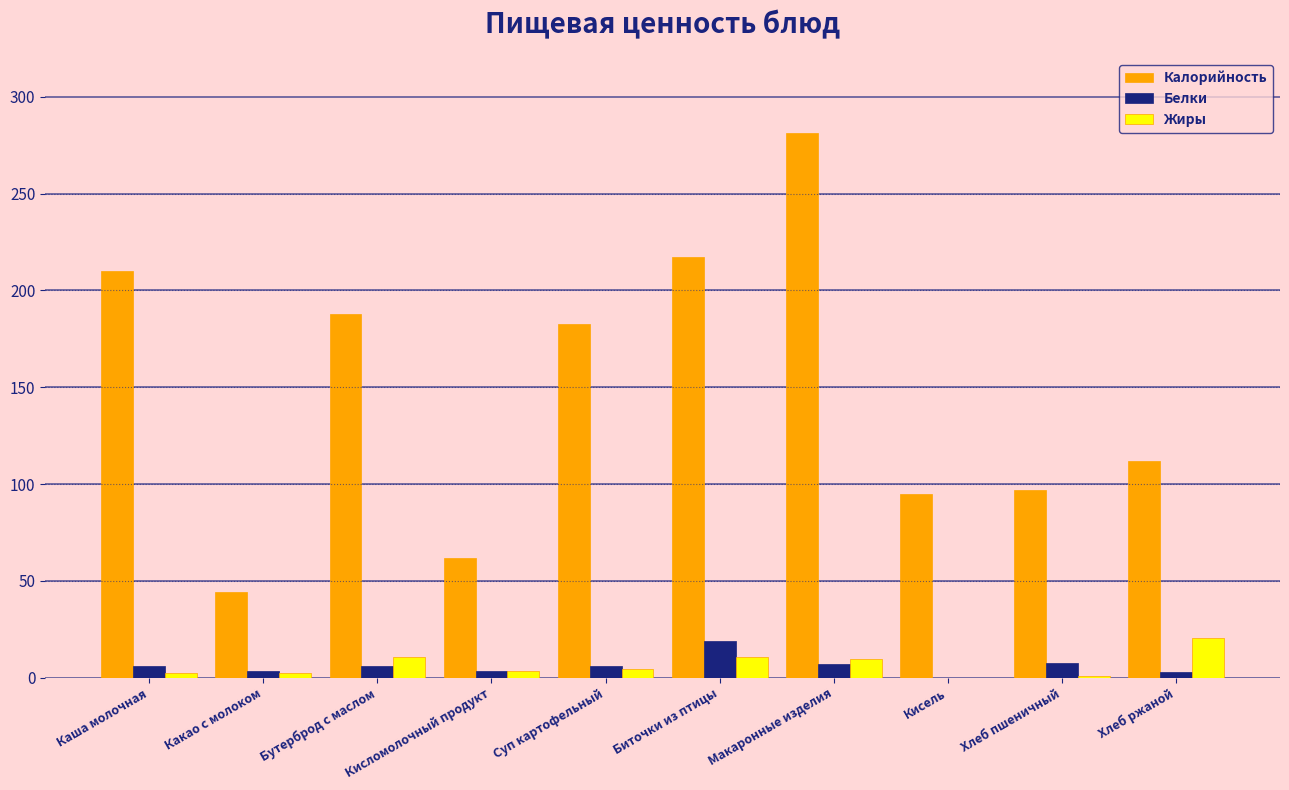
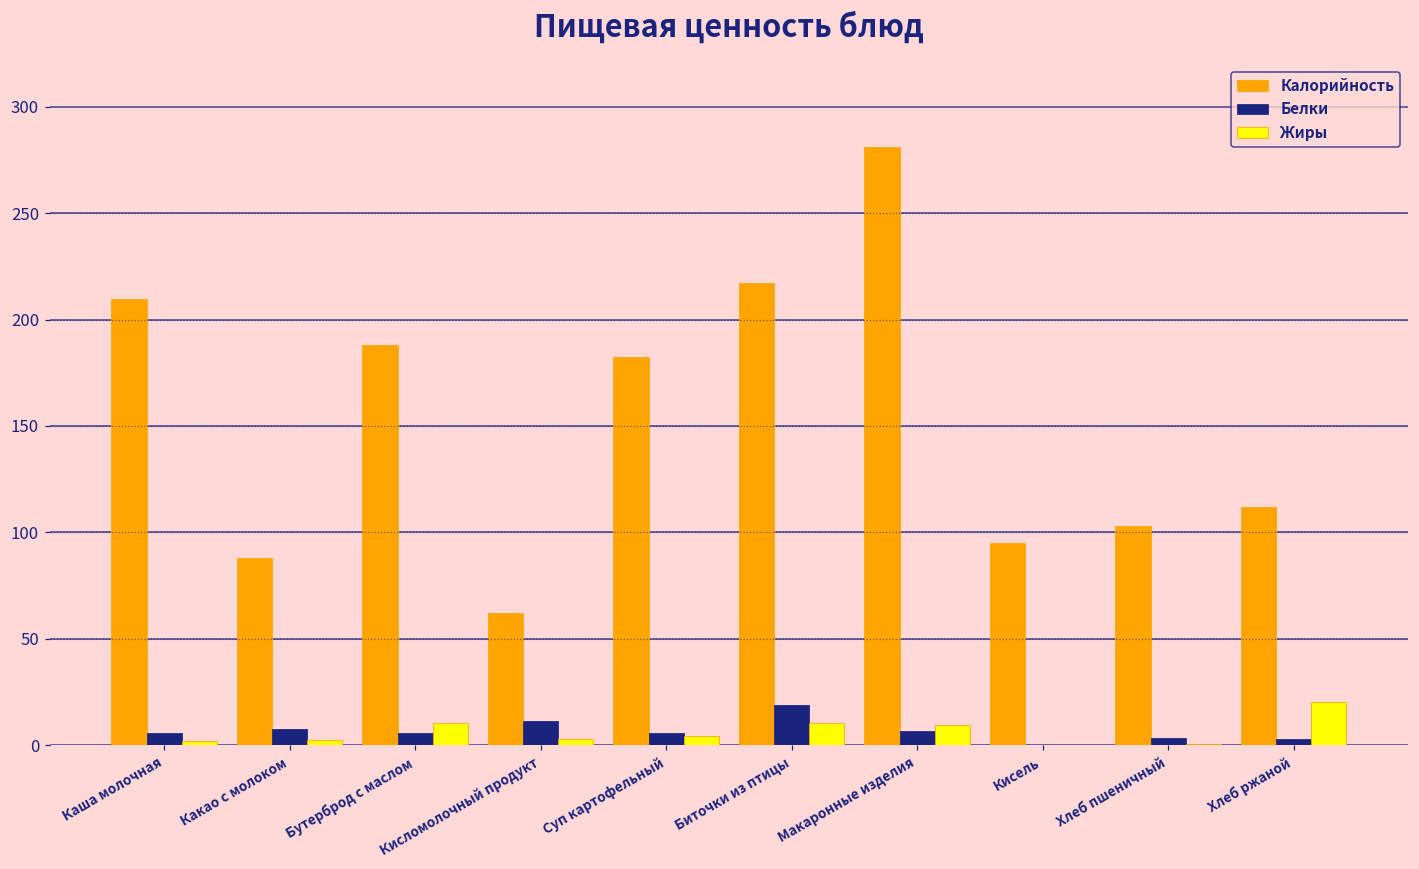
Калорийность, Какао с молоком: 44 -> 88
Белки, Какао с молоком: 3 -> 8
Белки, Кисломолочный продукт: 3 -> 11
Калорийность, Хлеб пшеничный: 97 -> 103
Белки, Хлеб пшеничный: 8 -> 3
